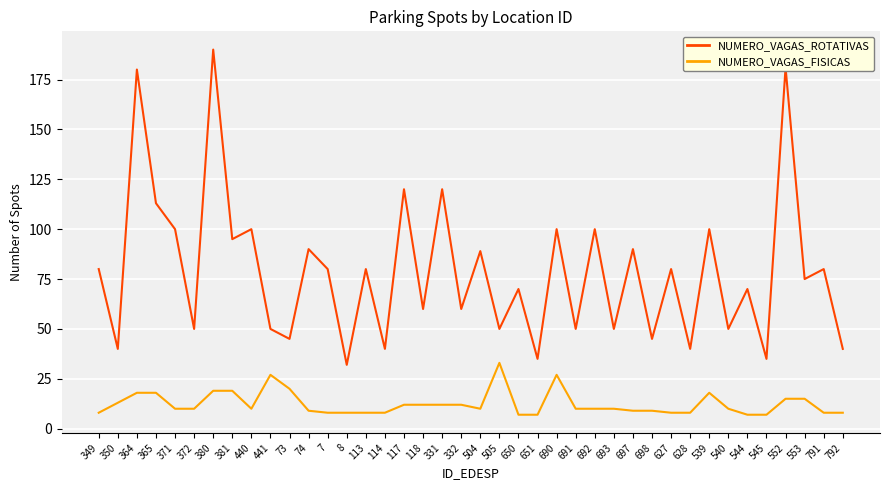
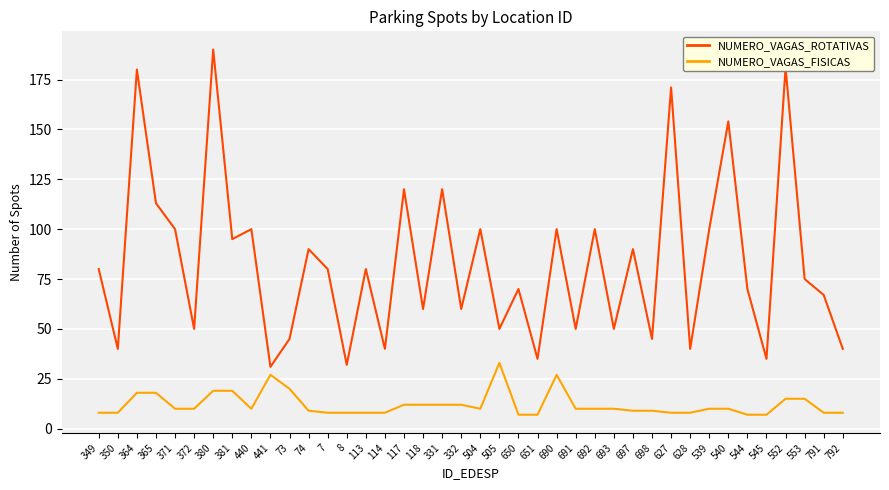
NUMERO_VAGAS_FISICAS, 350: 13 -> 8
NUMERO_VAGAS_ROTATIVAS, 441: 50 -> 31
NUMERO_VAGAS_ROTATIVAS, 504: 89 -> 100
NUMERO_VAGAS_ROTATIVAS, 627: 80 -> 171
NUMERO_VAGAS_FISICAS, 539: 18 -> 10
NUMERO_VAGAS_ROTATIVAS, 540: 50 -> 154
NUMERO_VAGAS_ROTATIVAS, 791: 80 -> 67
